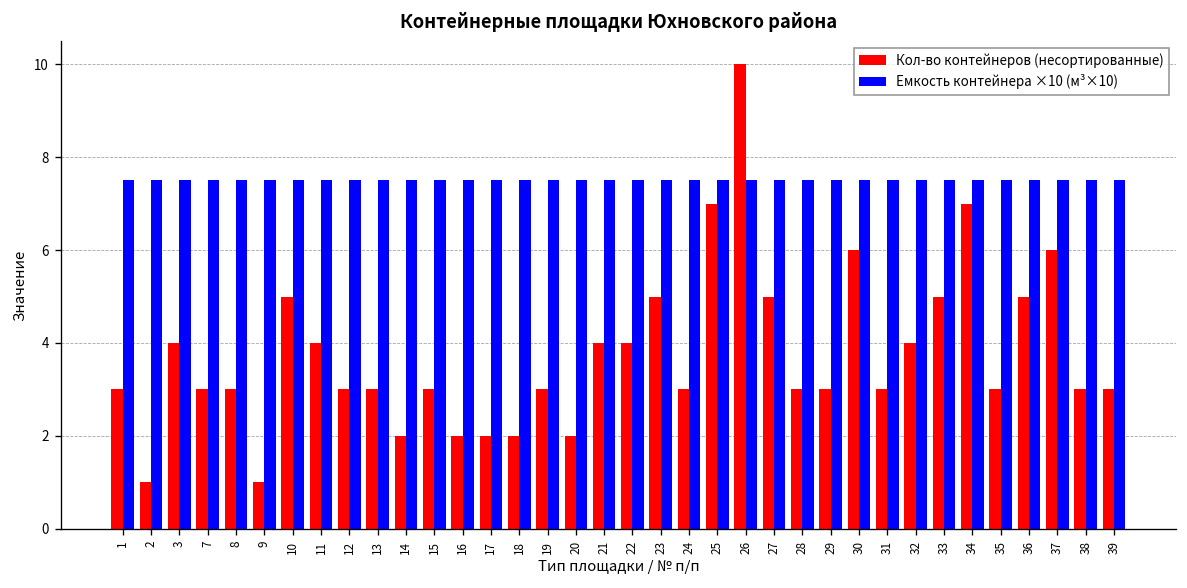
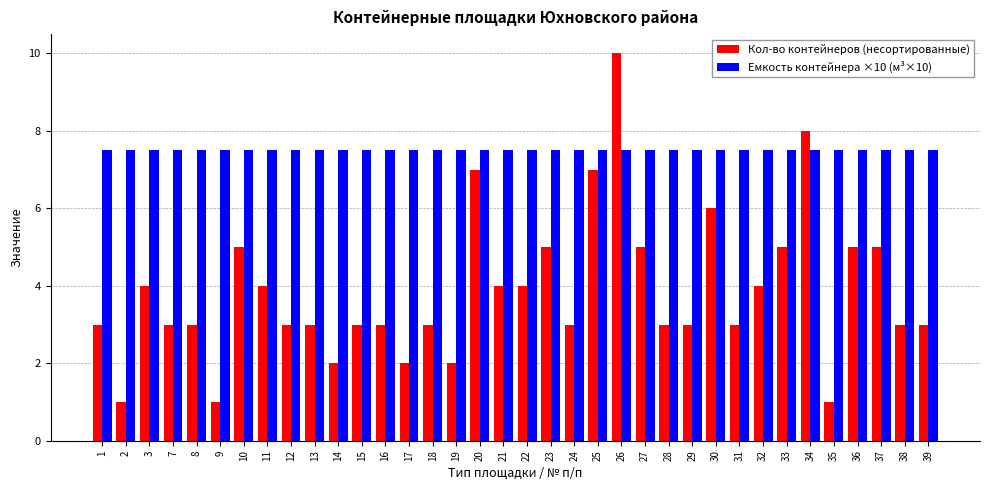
Кол-во контейнеров (несортированные), 16: 2 -> 3
Кол-во контейнеров (несортированные), 18: 2 -> 3
Кол-во контейнеров (несортированные), 19: 3 -> 2
Кол-во контейнеров (несортированные), 20: 2 -> 7
Кол-во контейнеров (несортированные), 34: 7 -> 8
Кол-во контейнеров (несортированные), 35: 3 -> 1
Кол-во контейнеров (несортированные), 37: 6 -> 5
